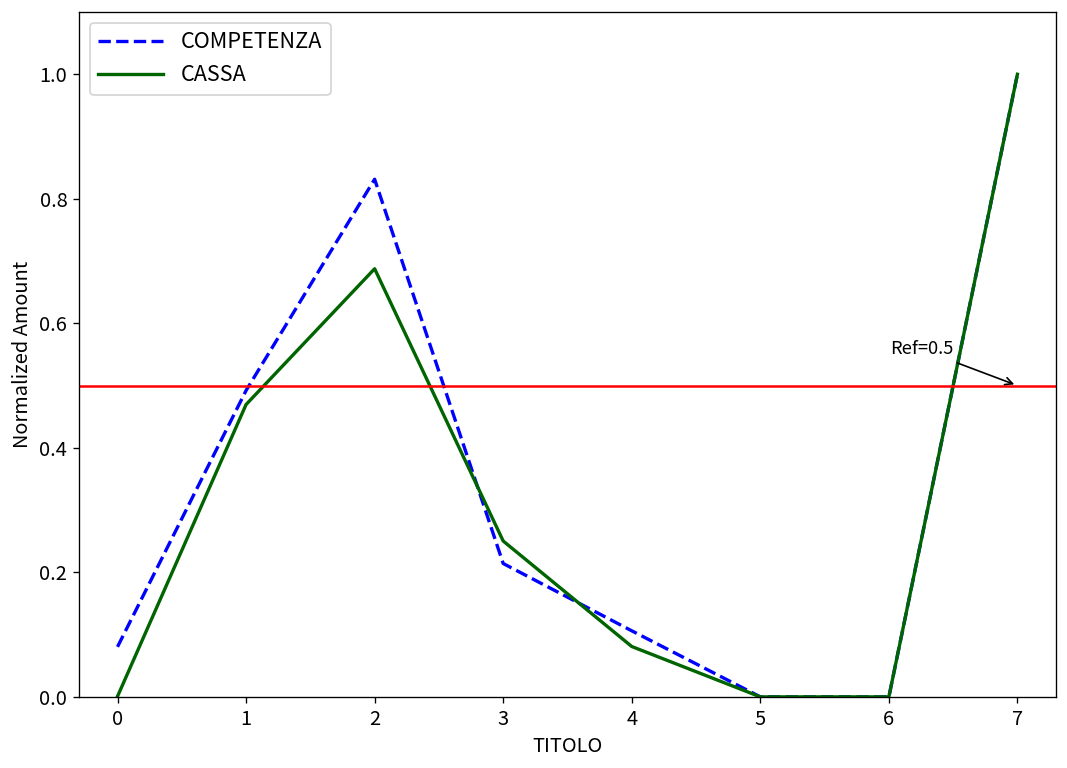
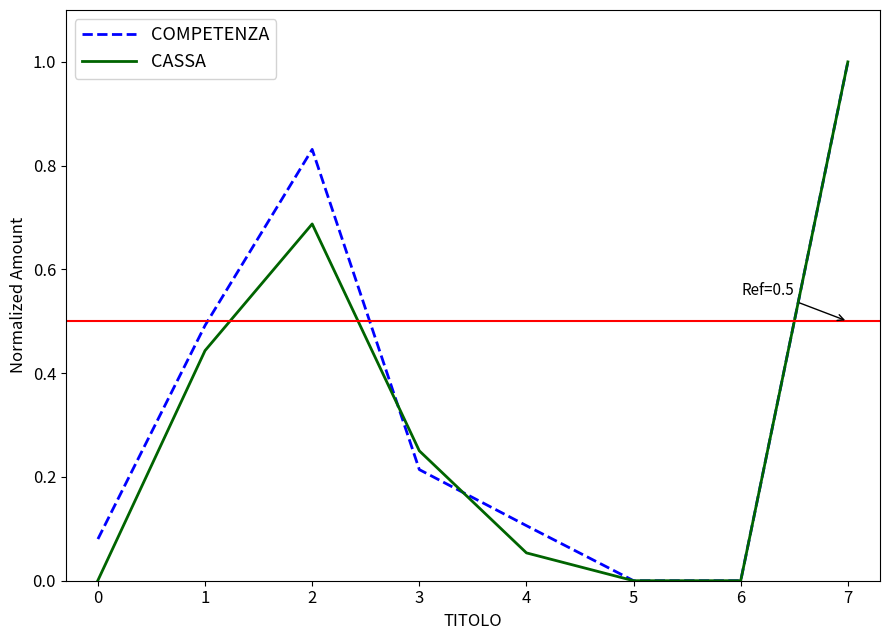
CASSA, 1: 0.47 -> 0.44
CASSA, 4: 0.08 -> 0.05
